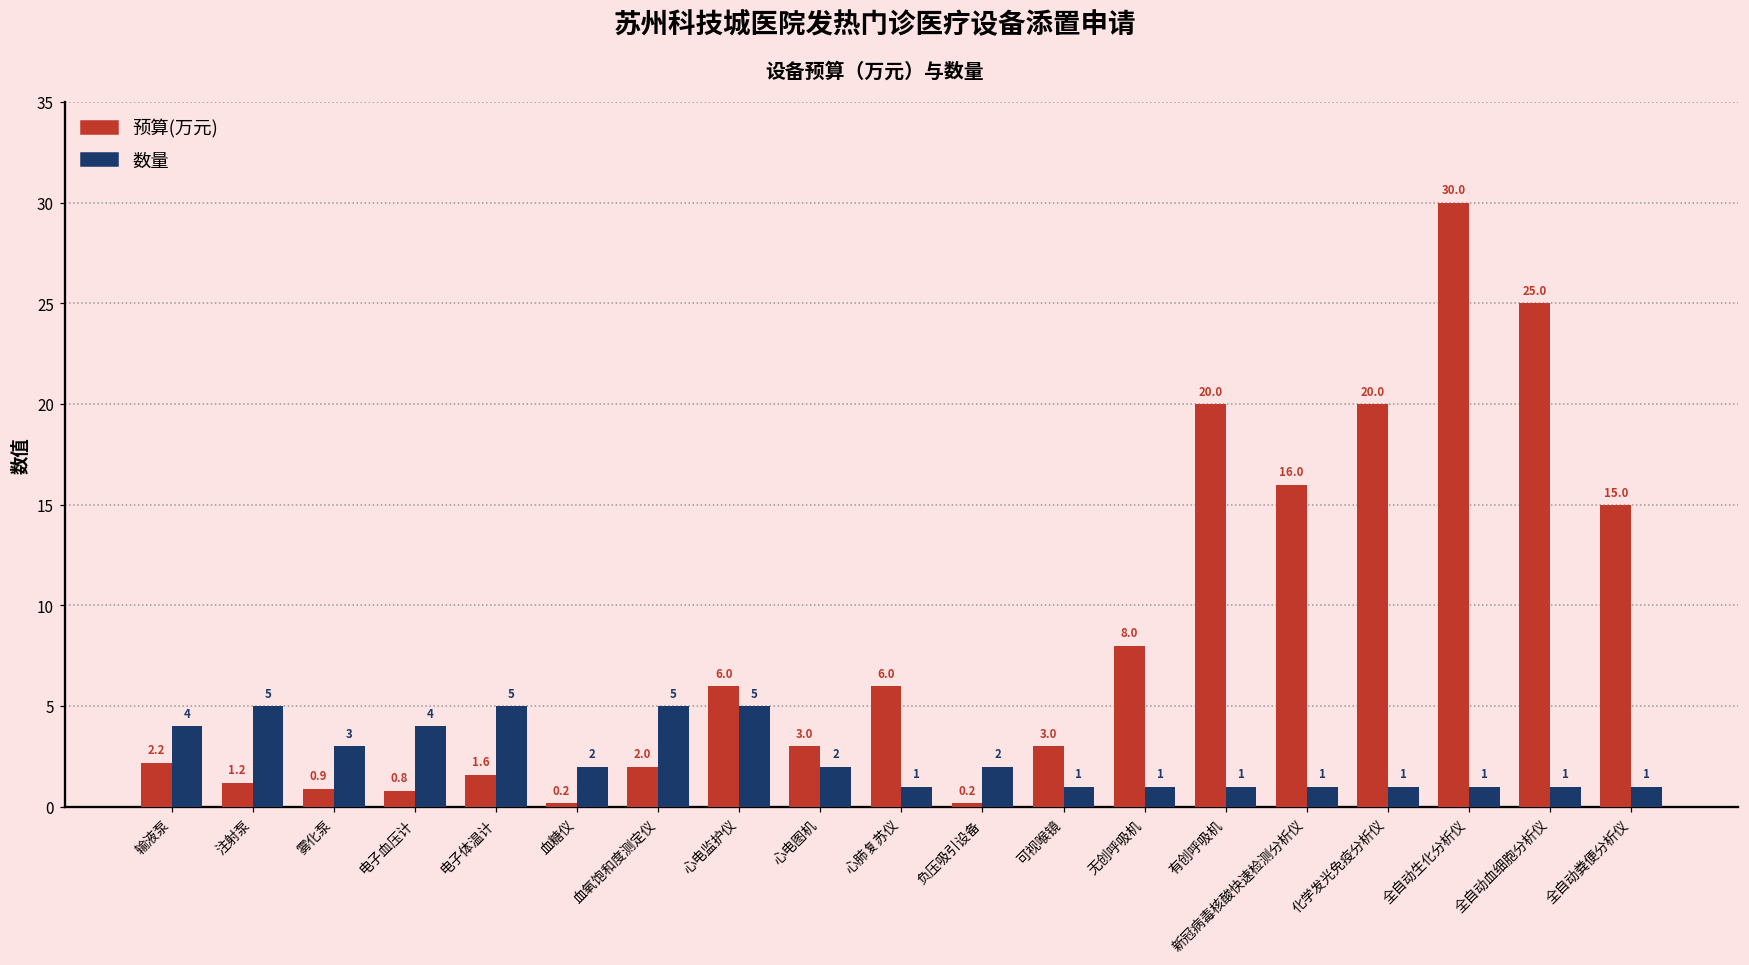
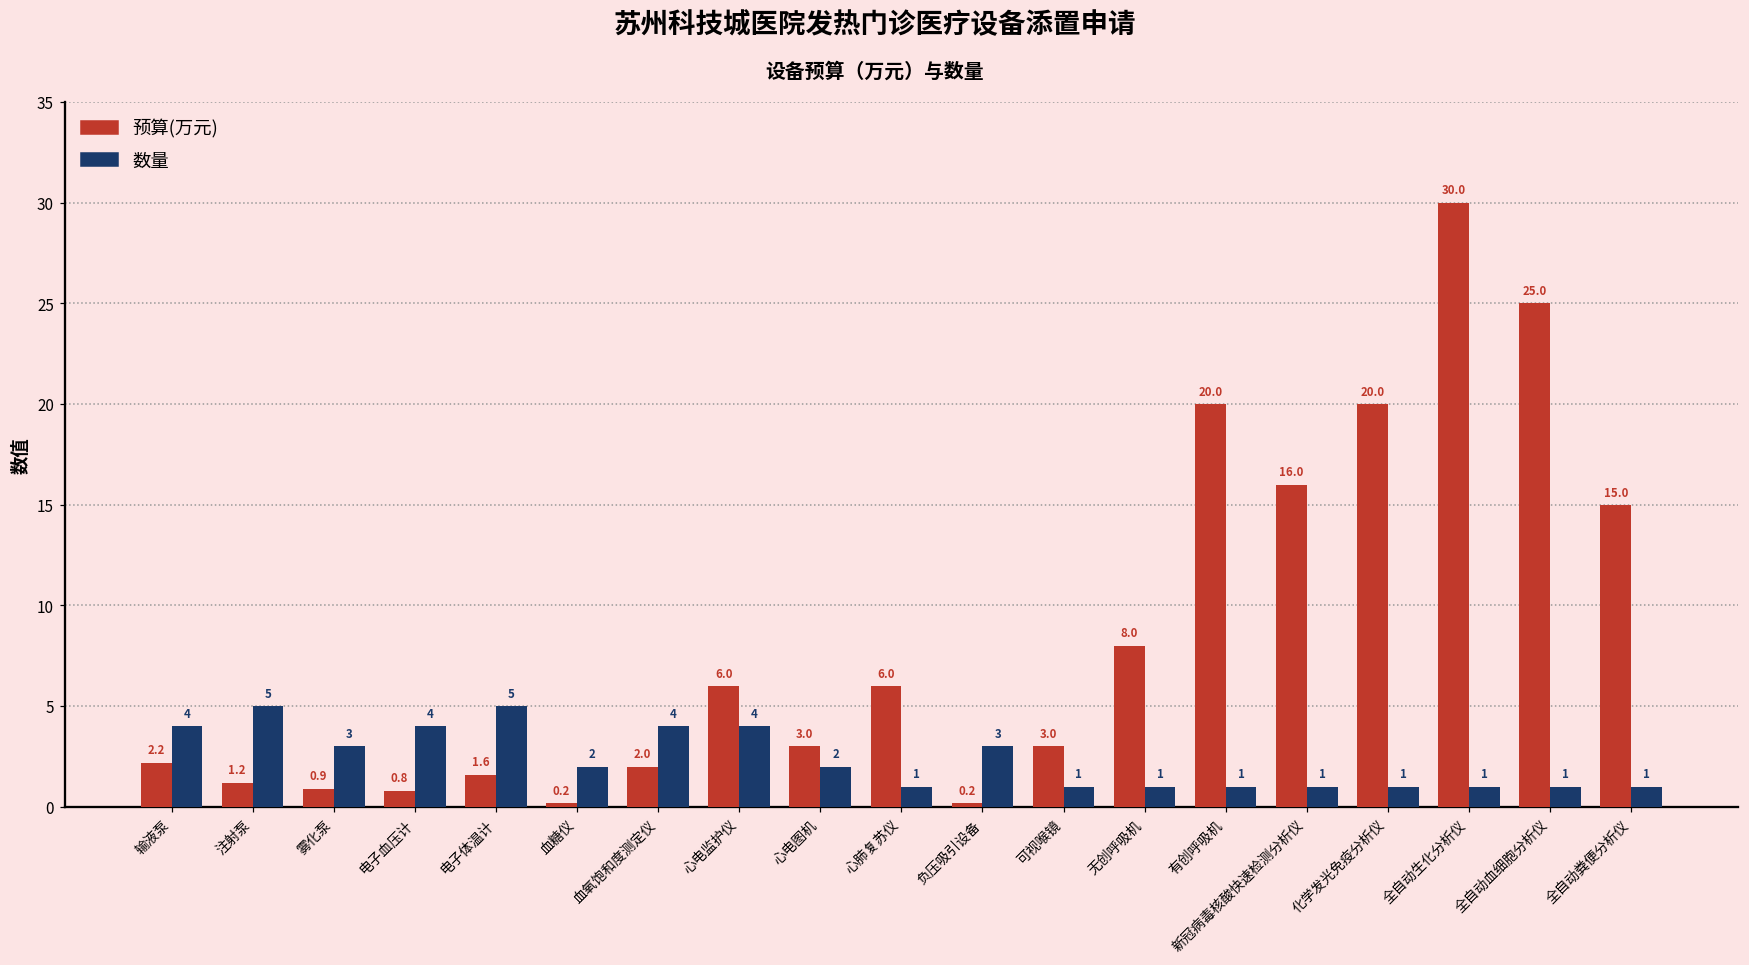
数量, 血氧饱和度测定仪: 5 -> 4
数量, 心电监护仪: 5 -> 4
数量, 负压吸引设备: 2 -> 3
